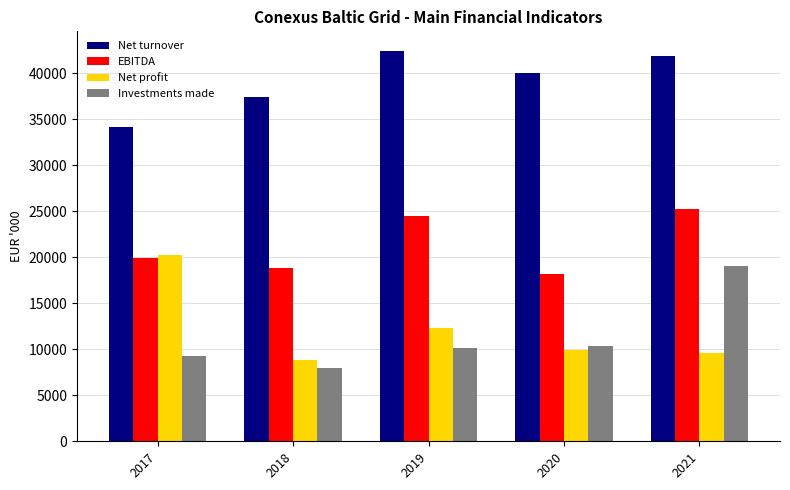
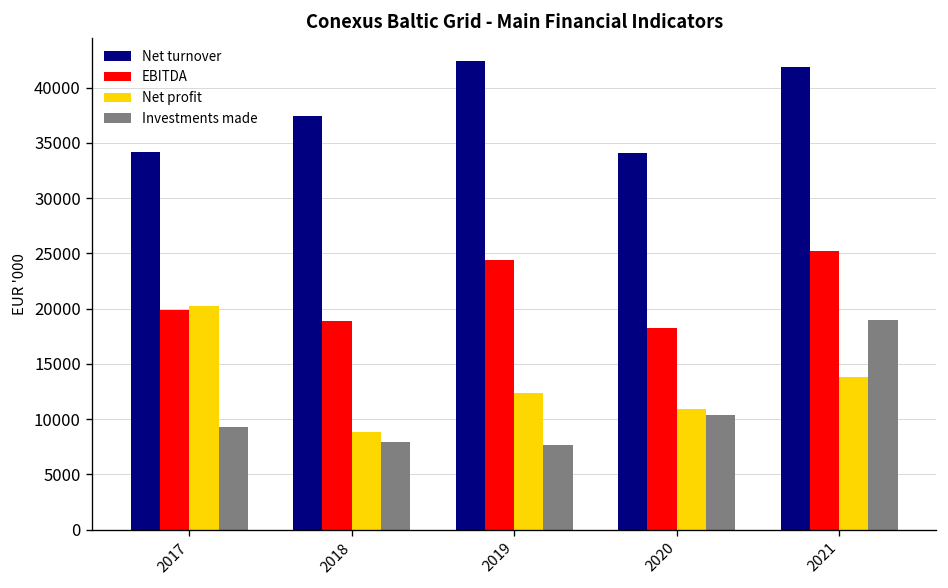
Investments made, 2019: 10000 -> 8000
Net turnover, 2020: 40000 -> 34000
Net profit, 2020: 10000 -> 11000
Net profit, 2021: 10000 -> 14000
